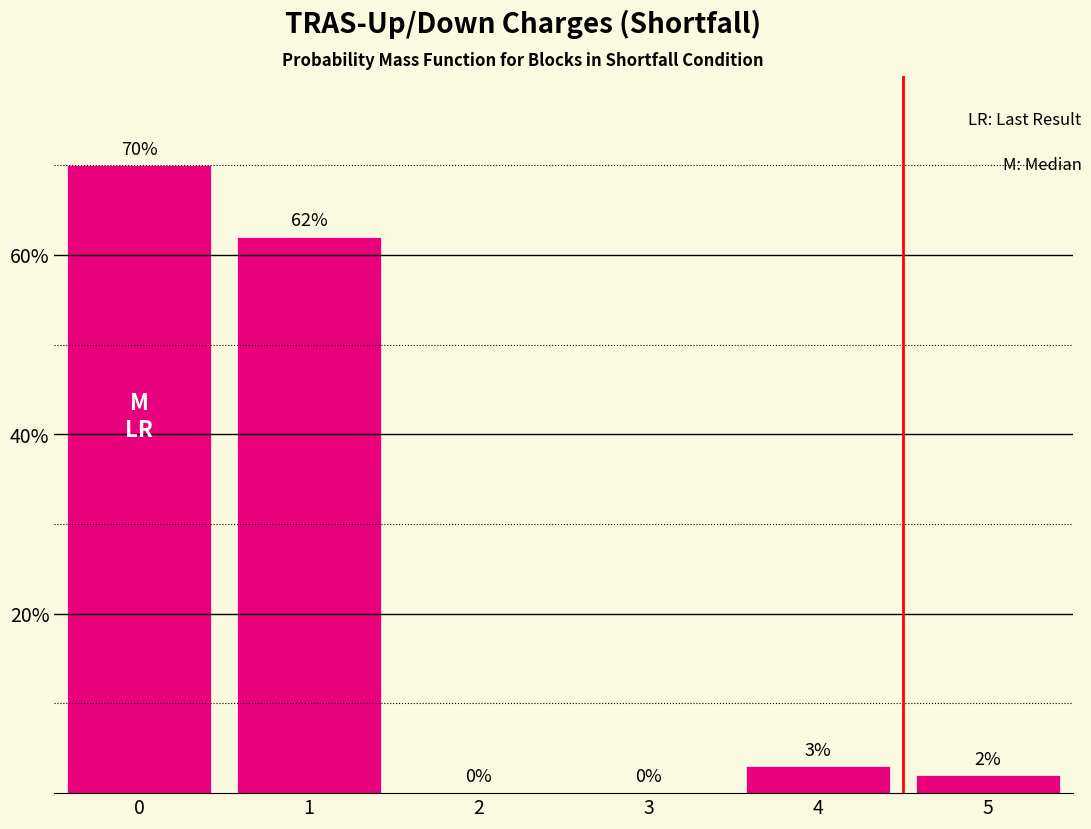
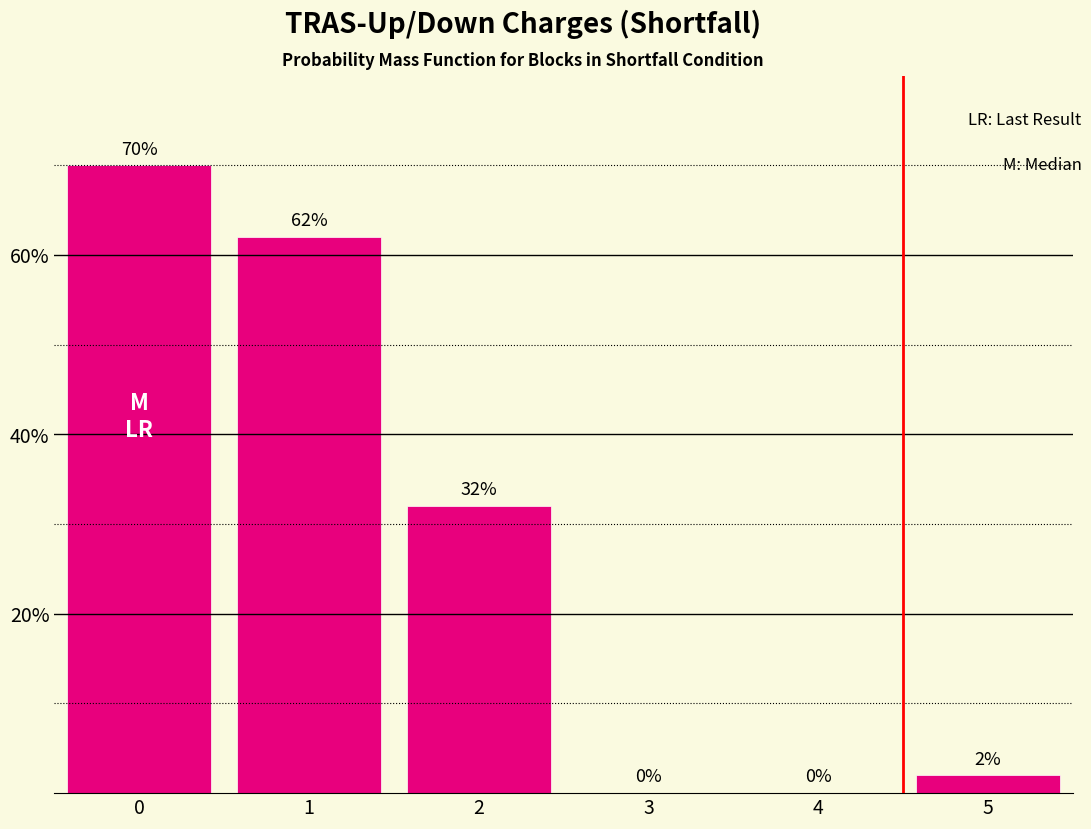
2: 0% -> 32%
4: 3% -> 0%
